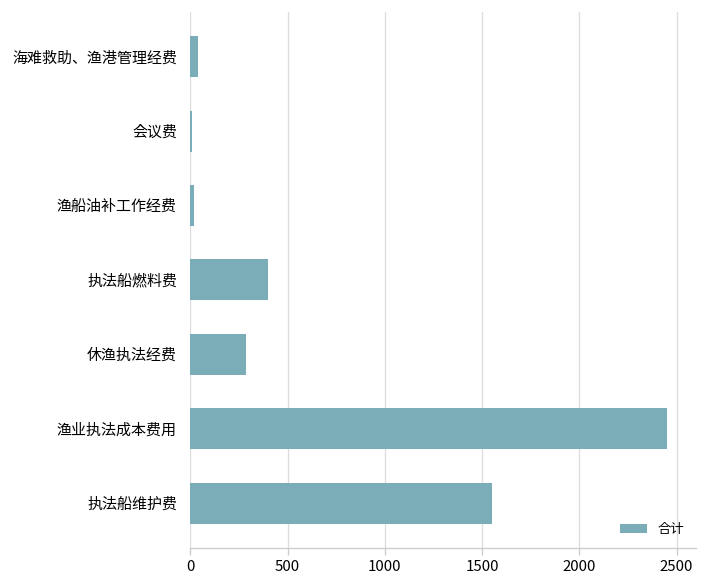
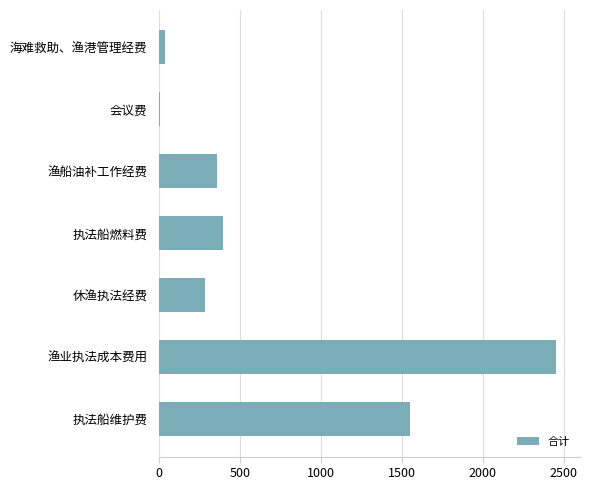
渔船油补工作经费: 20 -> 360
